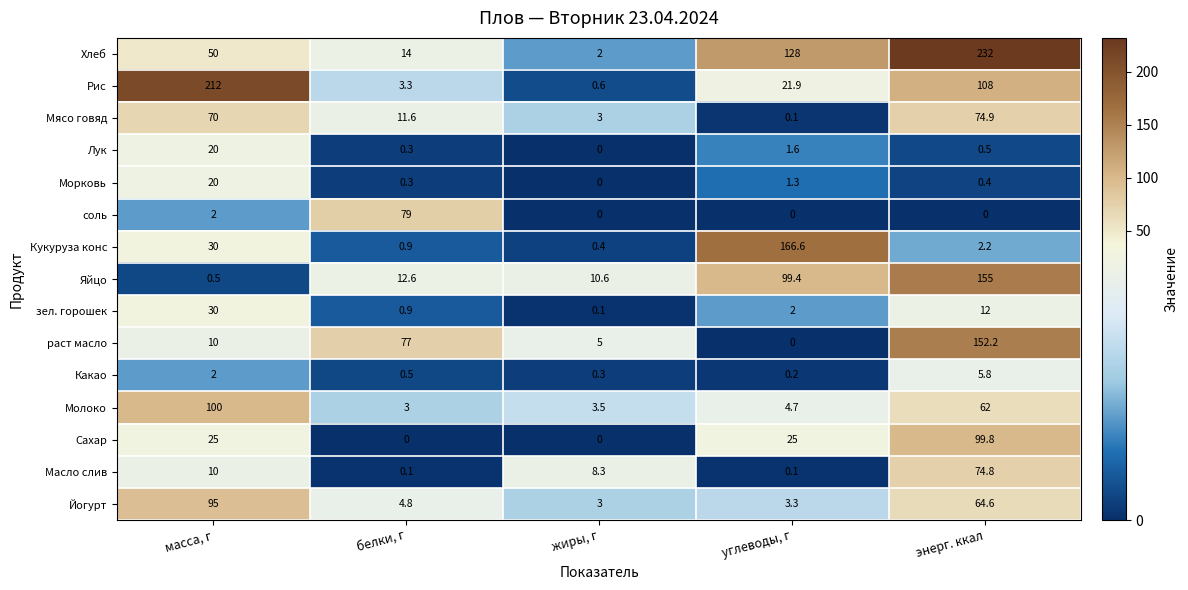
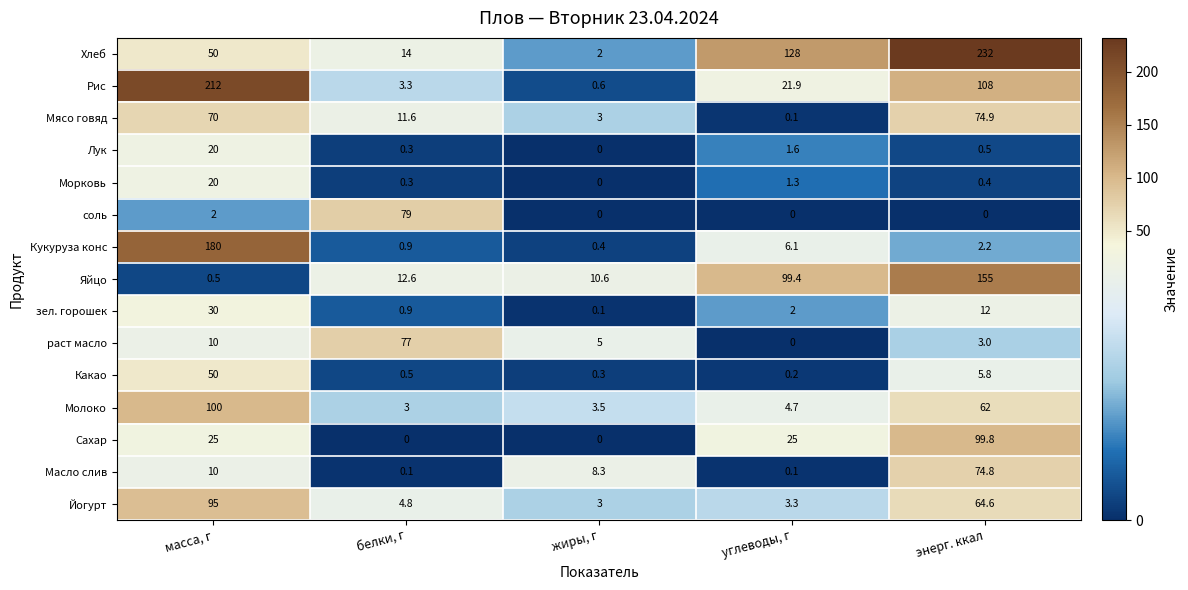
Кукуруза конс, масса, г: 30 -> 180
Кукуруза конс, углеводы, г: 166.6 -> 6.1
раст масло, энерг. ккал: 152.2 -> 3.0
Какао, масса, г: 2 -> 50
